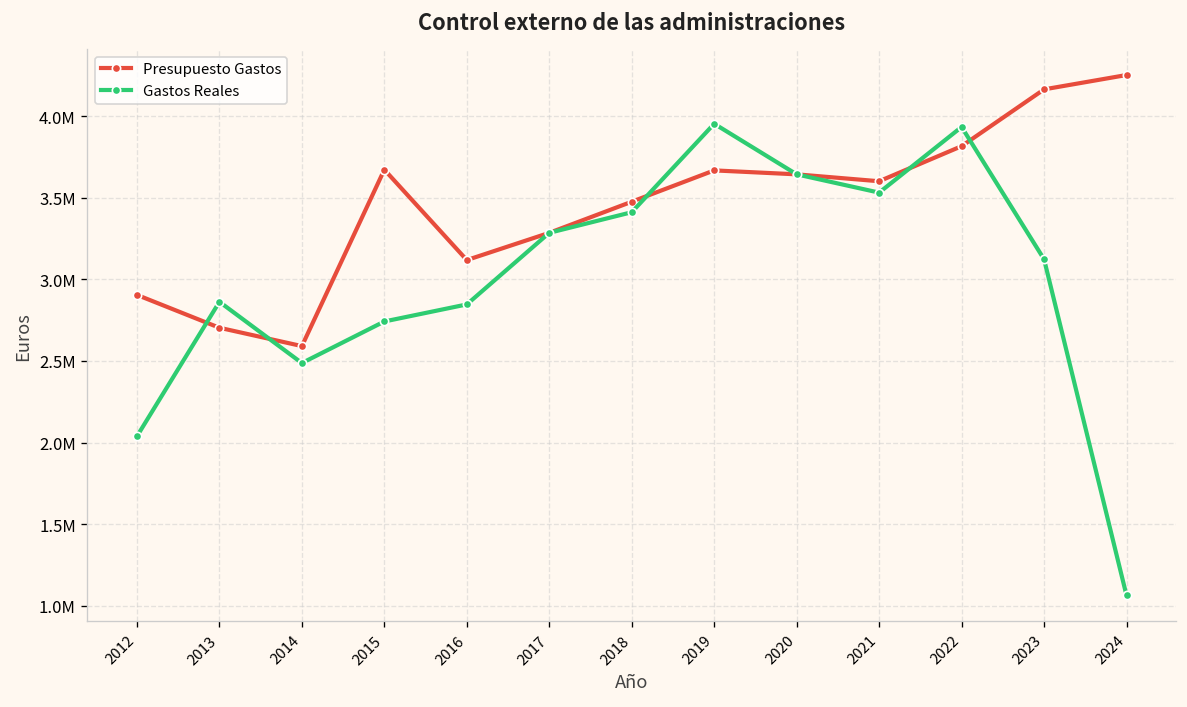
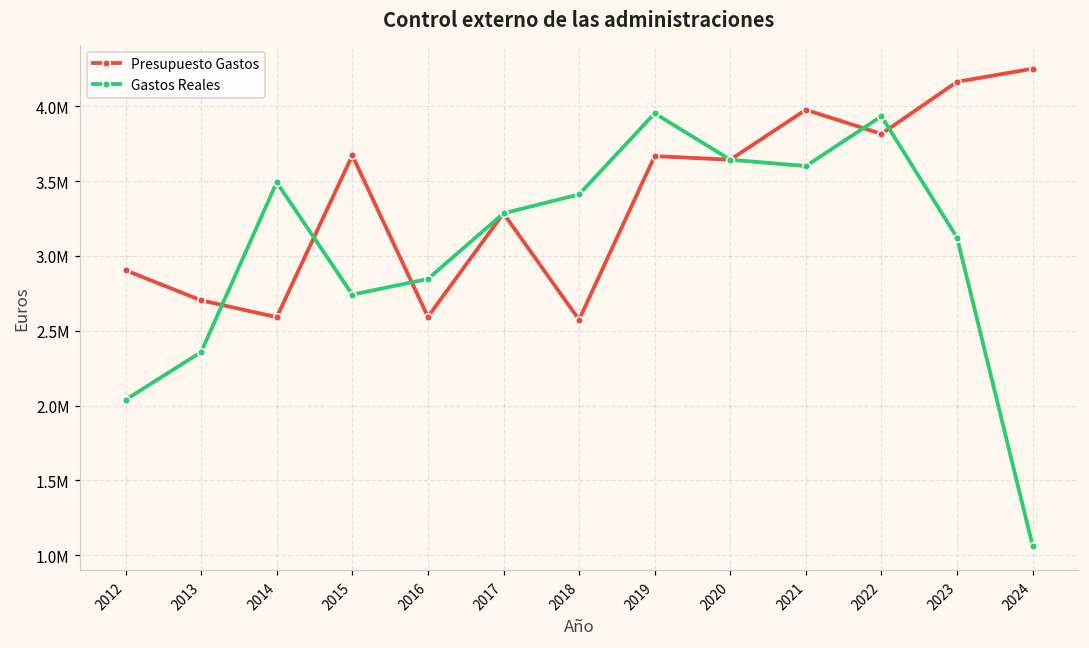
Gastos Reales, 2013: 2860000 -> 2360000
Gastos Reales, 2014: 2490000 -> 3490000
Presupuesto Gastos, 2016: 3120000 -> 2590000
Presupuesto Gastos, 2018: 3480000 -> 2570000
Presupuesto Gastos, 2021: 3600000 -> 3980000
Gastos Reales, 2021: 3530000 -> 3600000
